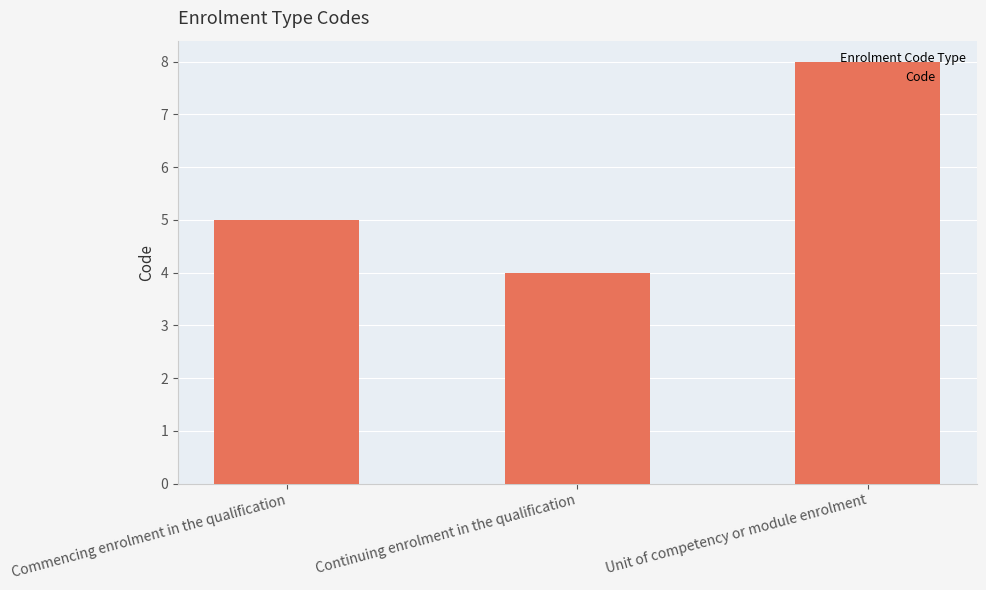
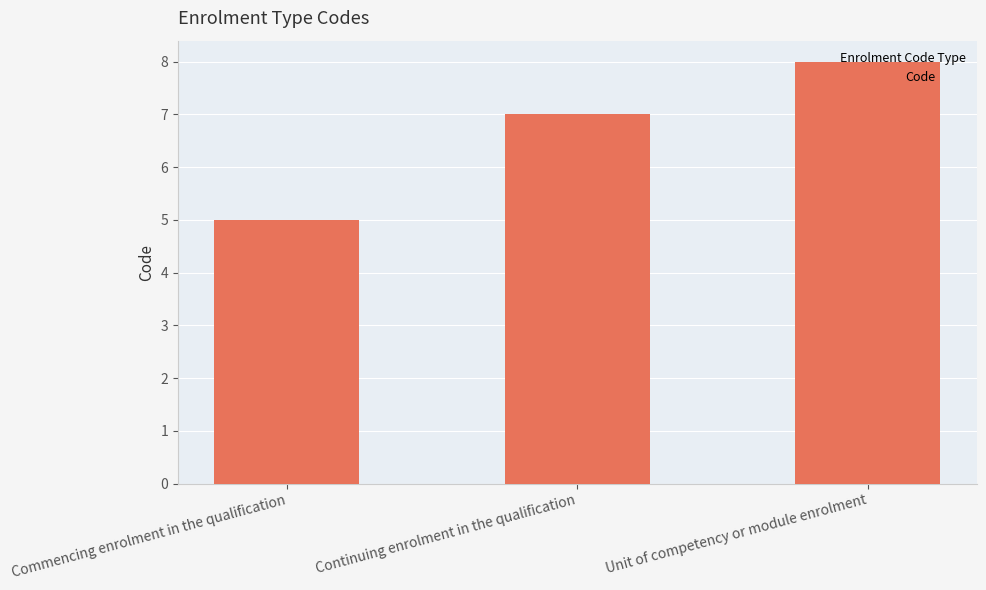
Continuing enrolment in the qualification: 4 -> 7
